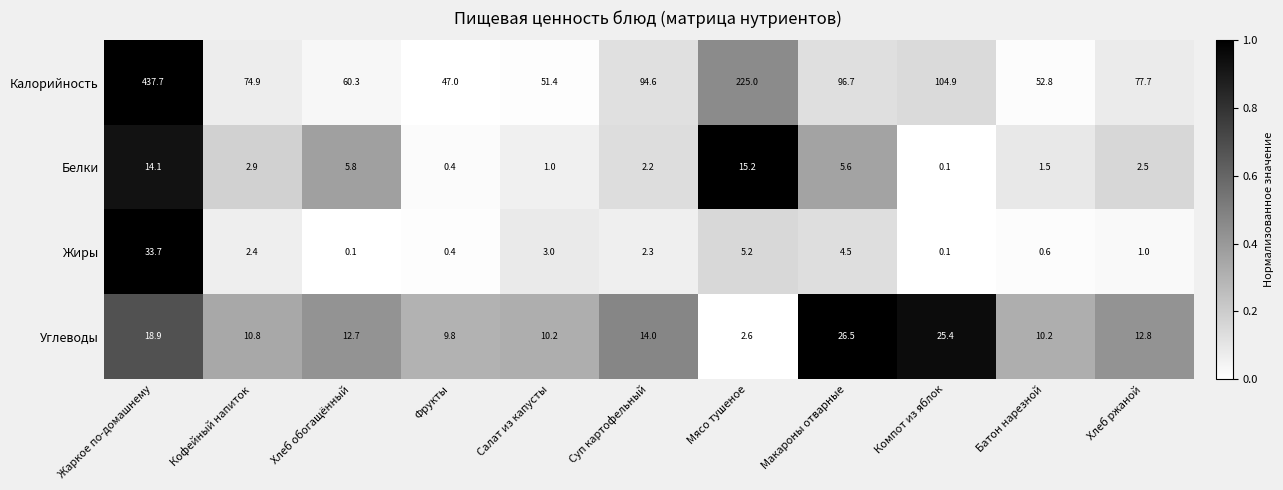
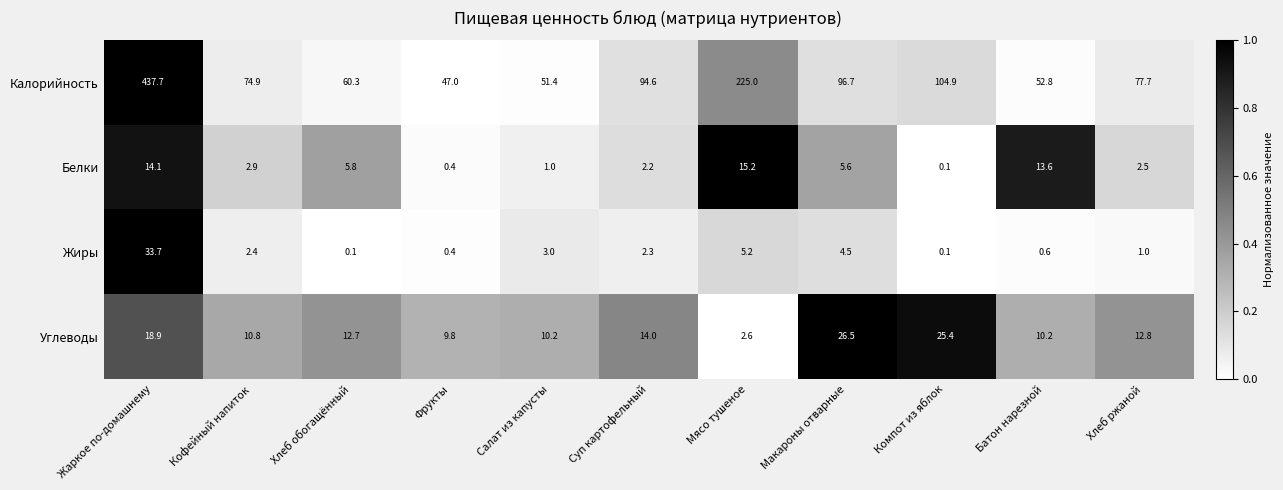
Белки, Батон нарезной: 1.5 -> 13.6
